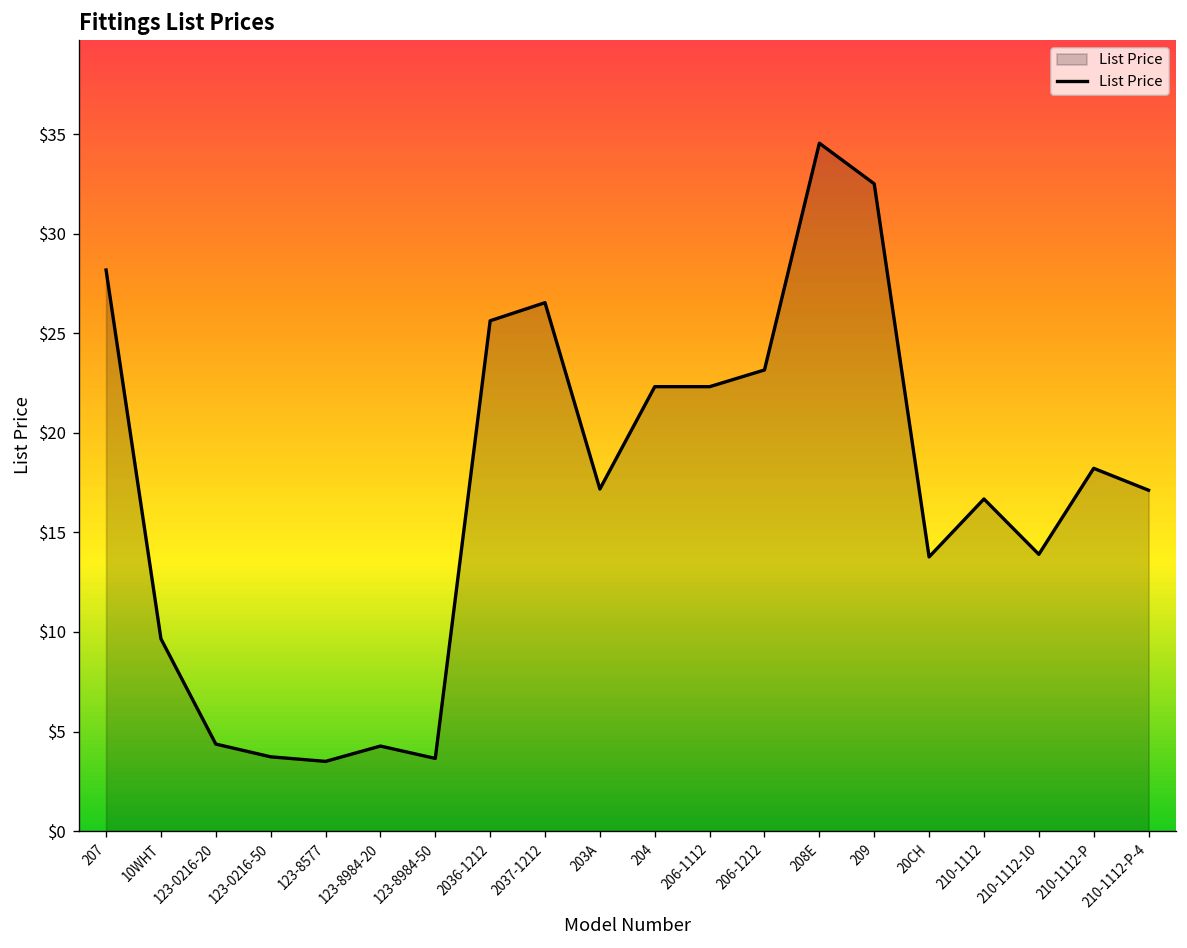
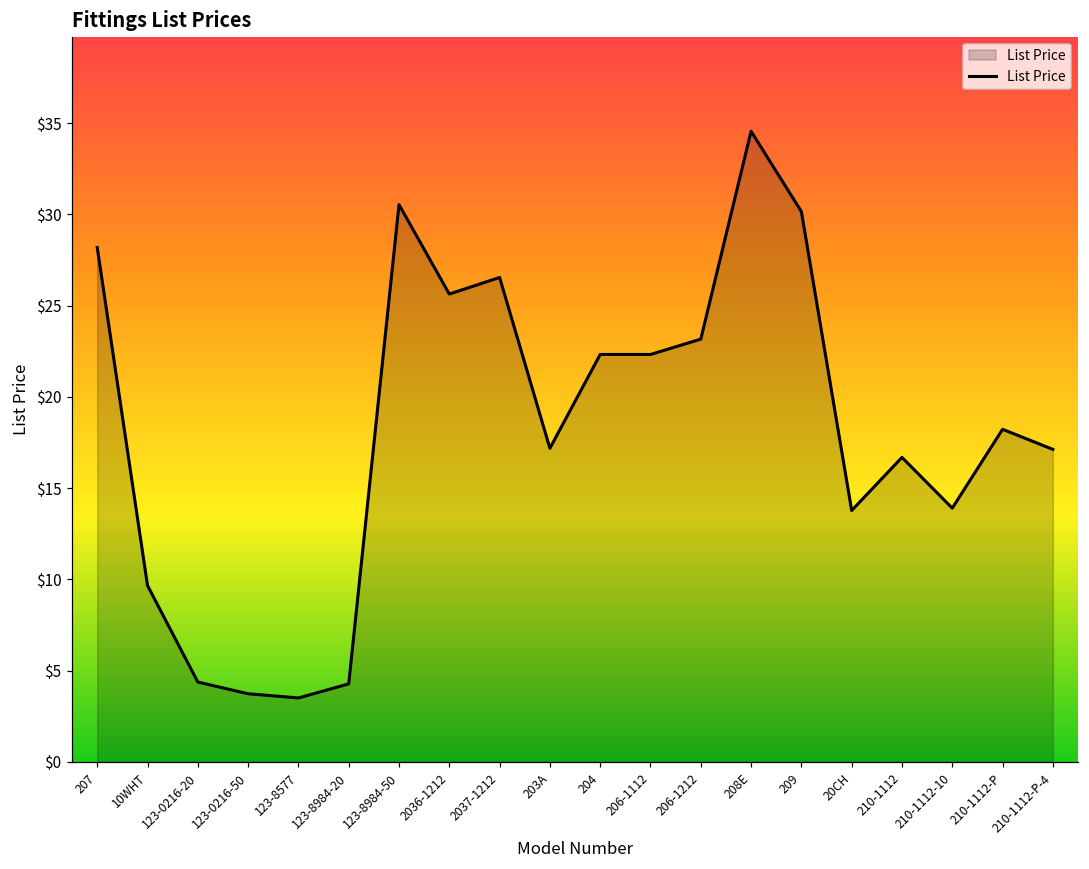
List Price, 123-8984-50: $3.7 -> $30.5
List Price, 209: $32.5 -> $30.2
